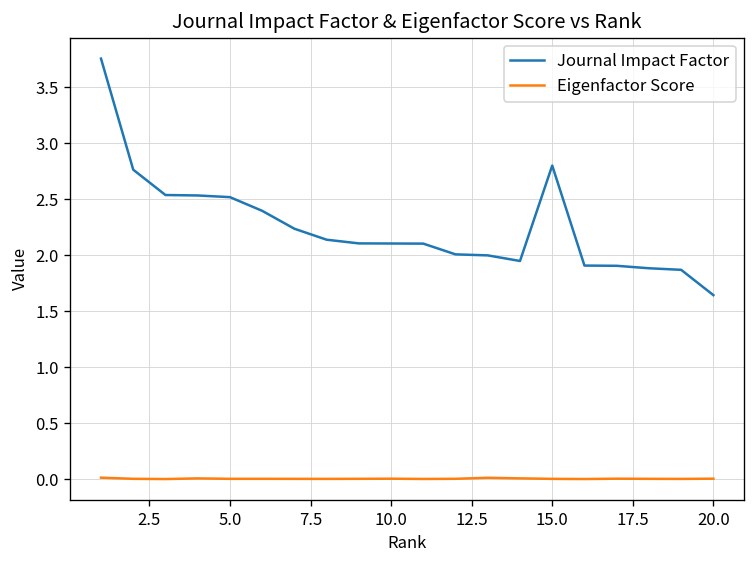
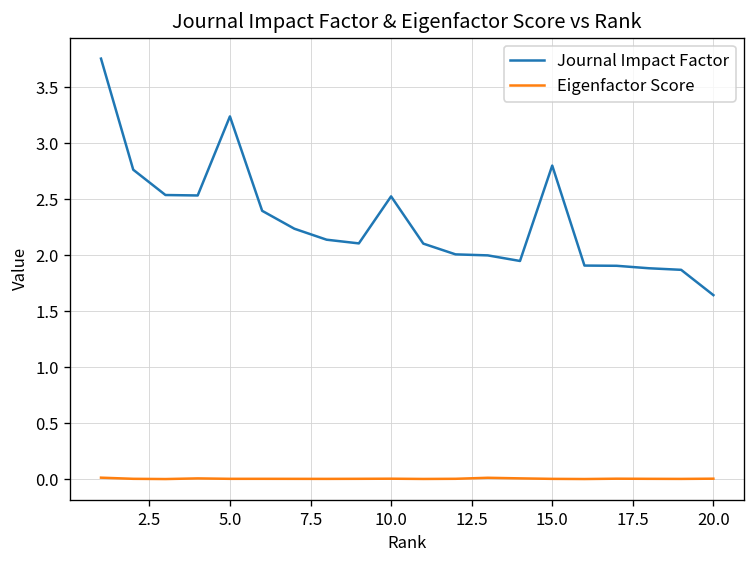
Journal Impact Factor, 5.0: 2.5 -> 3.2
Journal Impact Factor, 10.0: 2.1 -> 2.5
